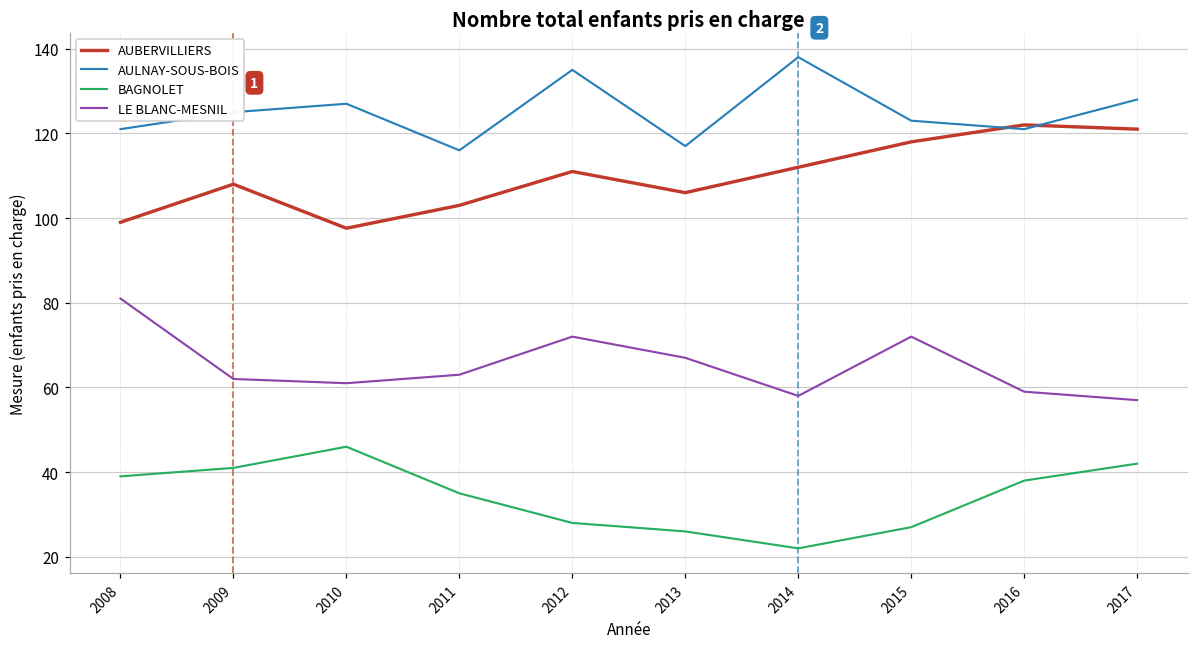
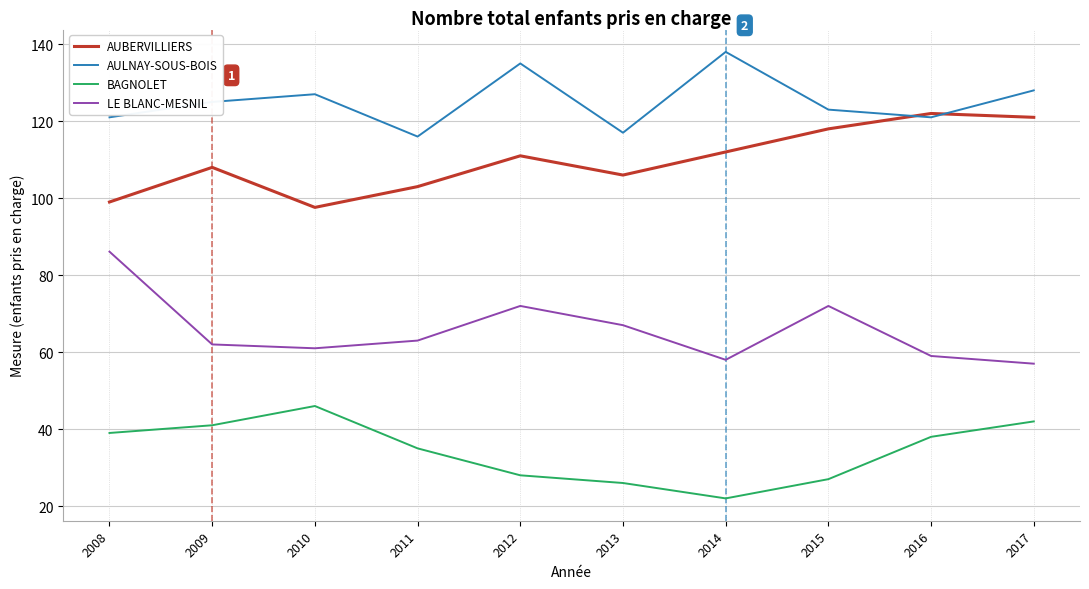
LE BLANC-MESNIL, 2008: 81 -> 86
